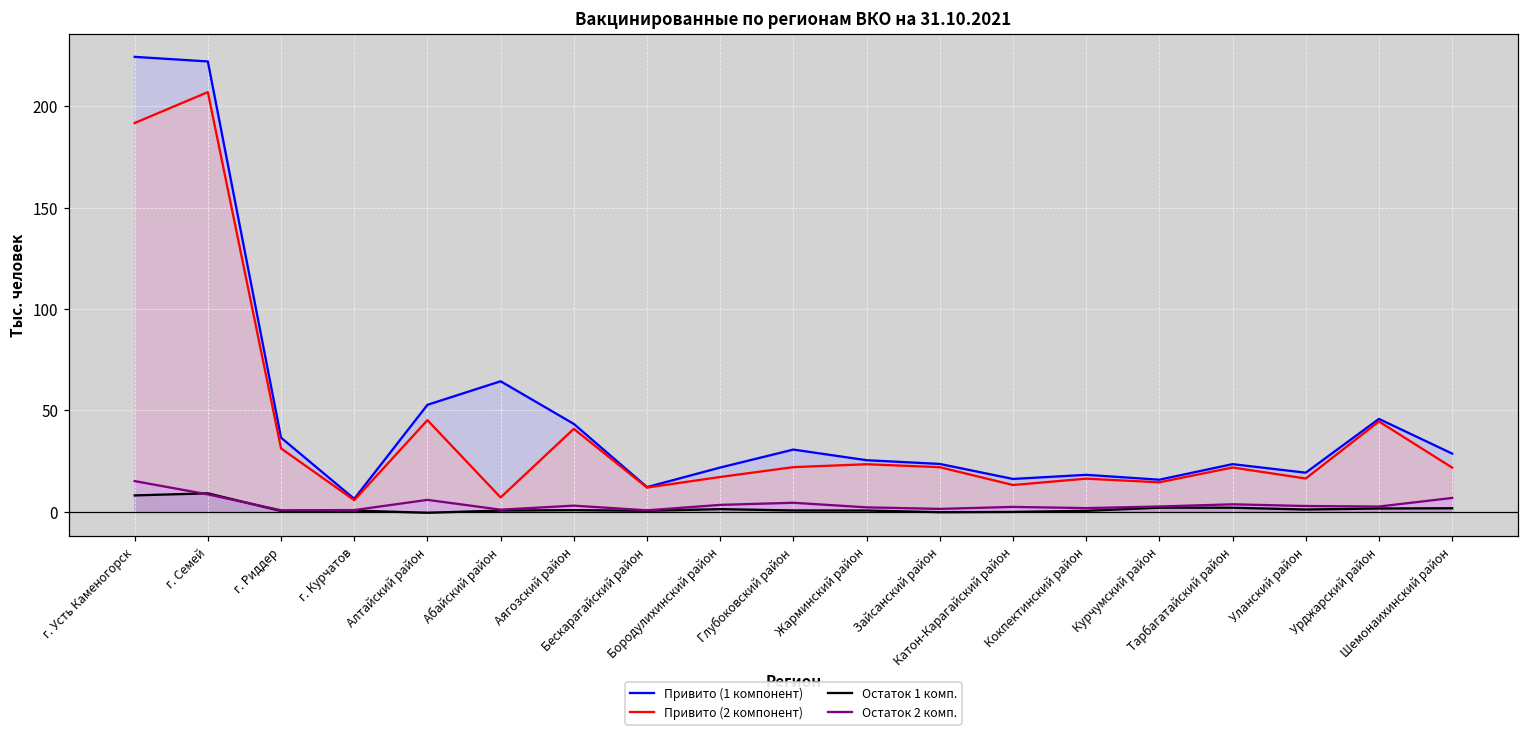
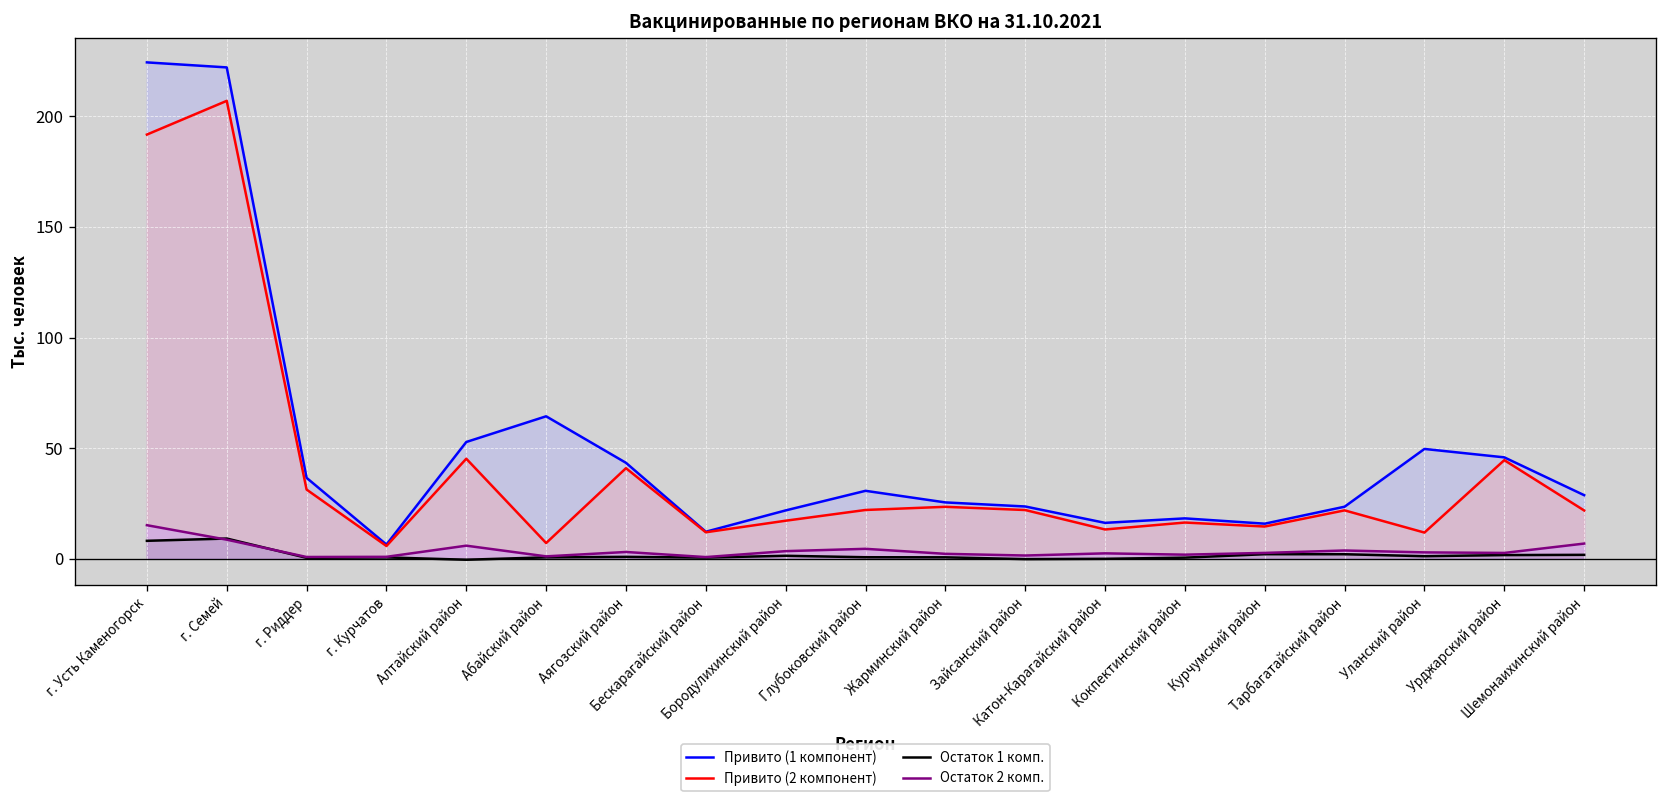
Привито (1 компонент), Уланский район: 19 -> 50
Привито (2 компонент), Уланский район: 16 -> 12
